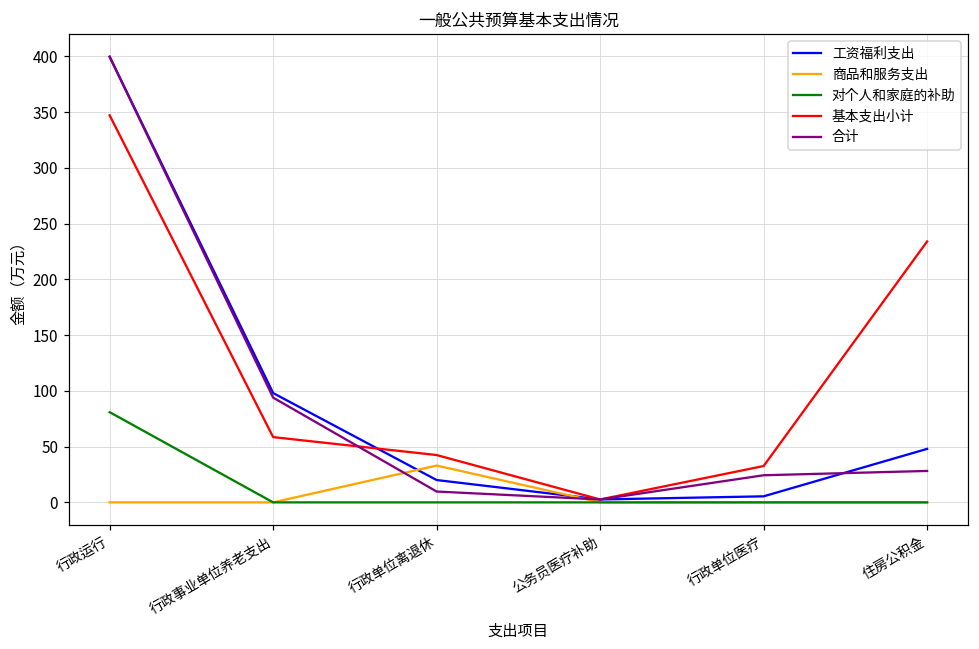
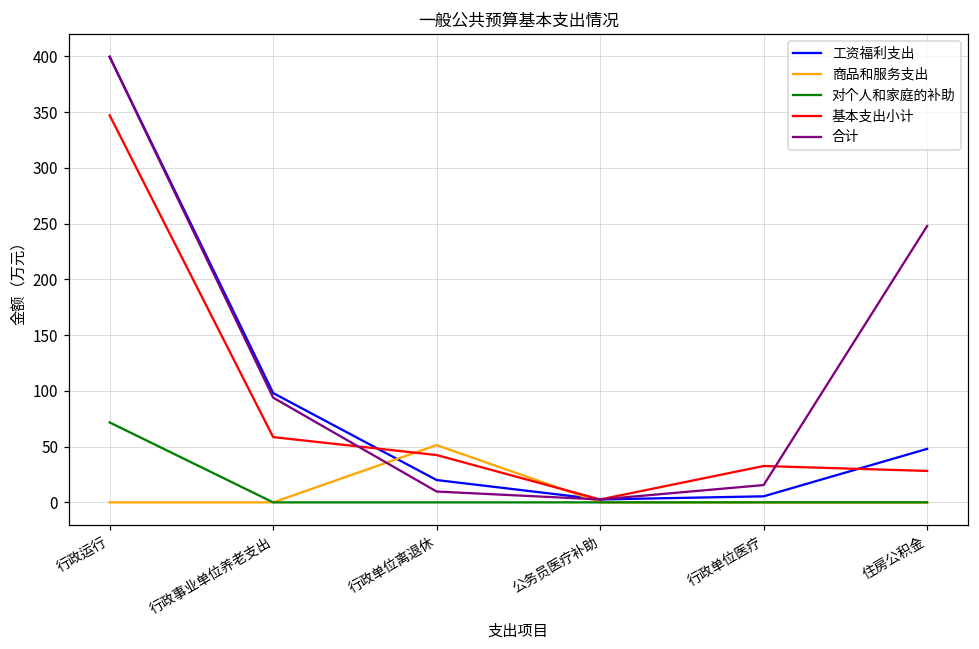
对个人和家庭的补助, 行政运行: 81 -> 72
商品和服务支出, 行政单位离退休: 33 -> 51
合计, 行政单位医疗: 24 -> 16
基本支出小计, 住房公积金: 234 -> 28
合计, 住房公积金: 28 -> 248
